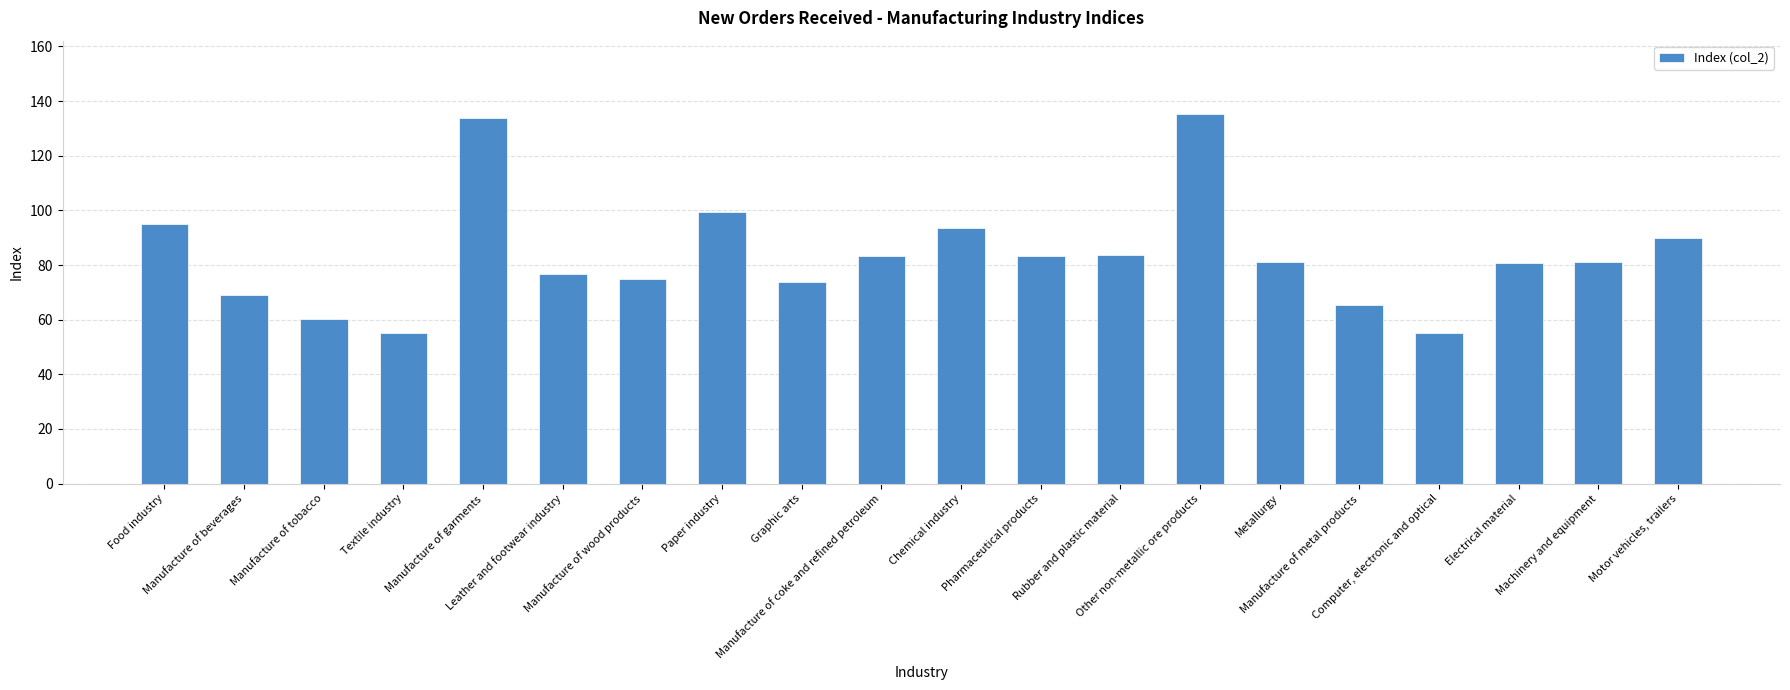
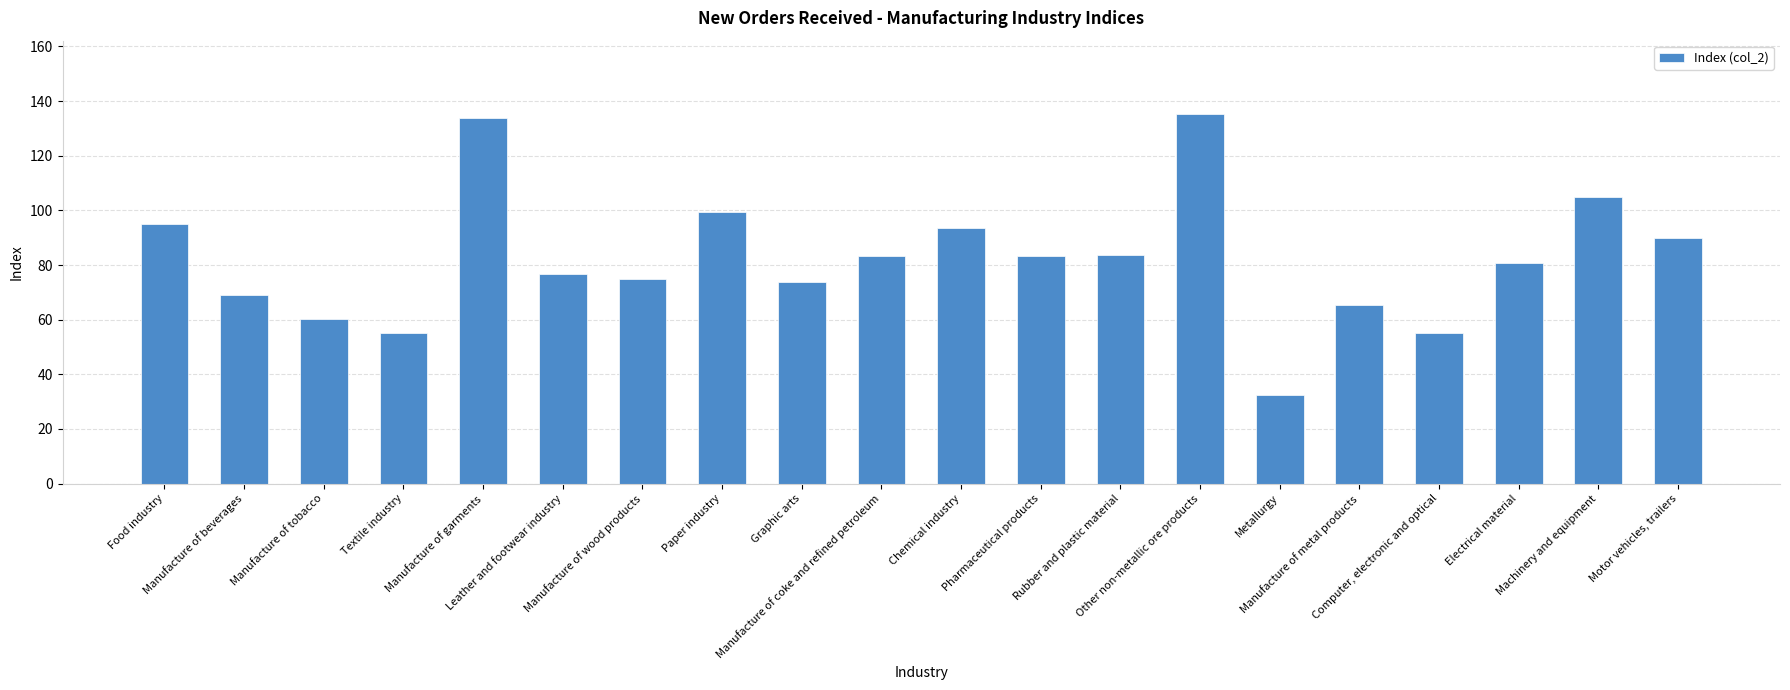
Metallurgy: 81 -> 33
Machinery and equipment: 81 -> 105
